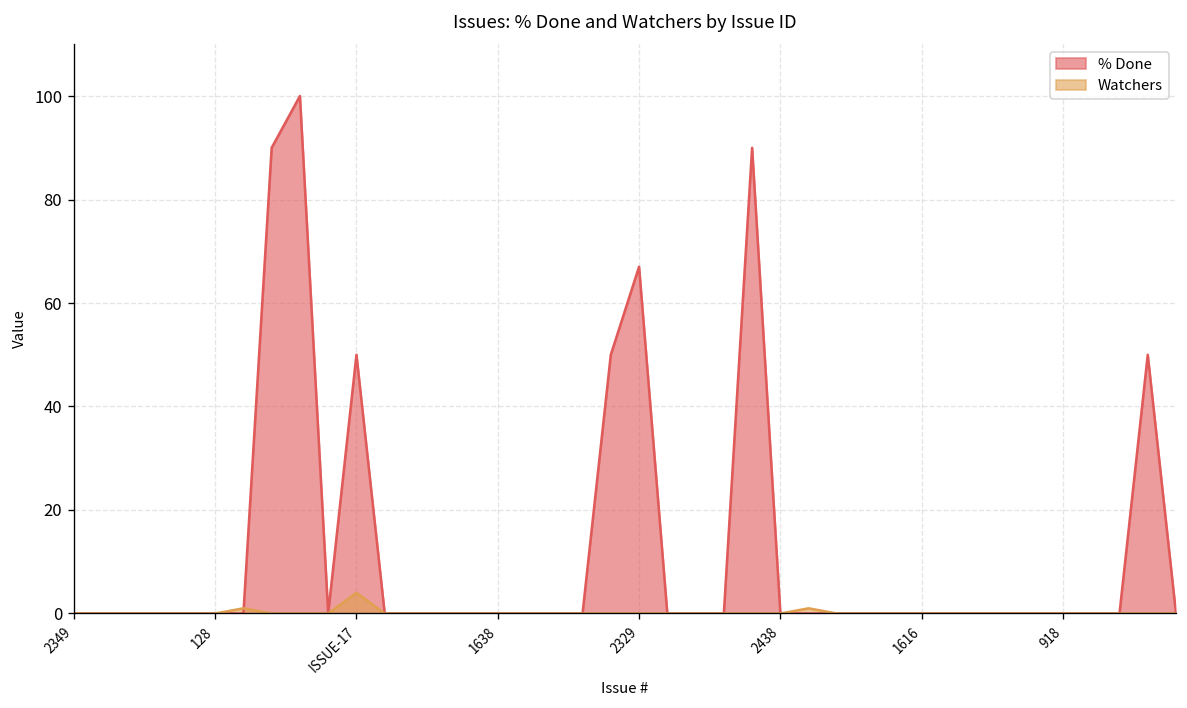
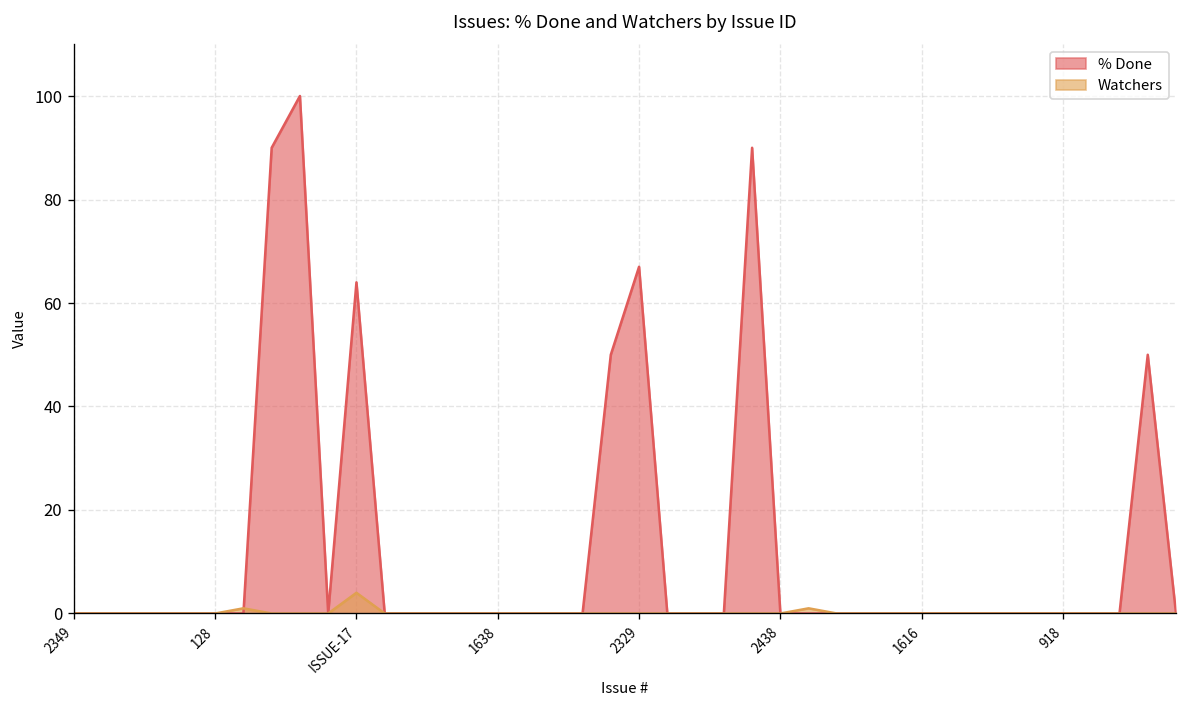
% Done, ISSUE-17: 50 -> 64
